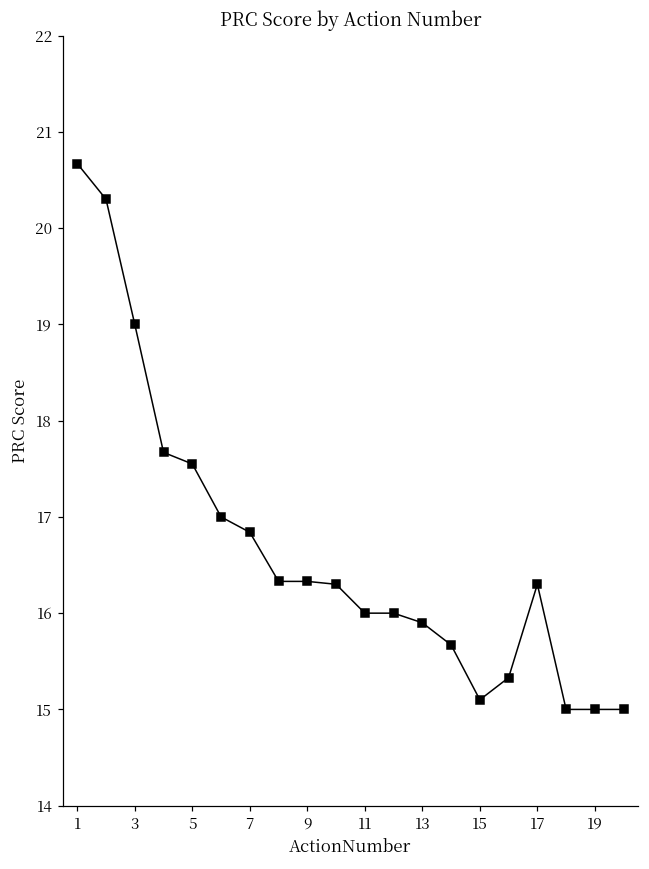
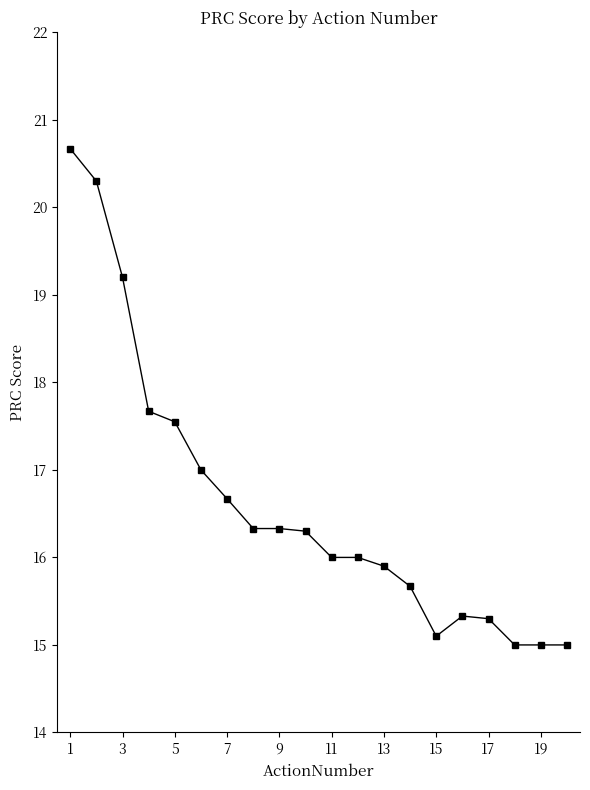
3: 19.0 -> 19.2
7: 16.8 -> 16.7
17: 16.3 -> 15.3
